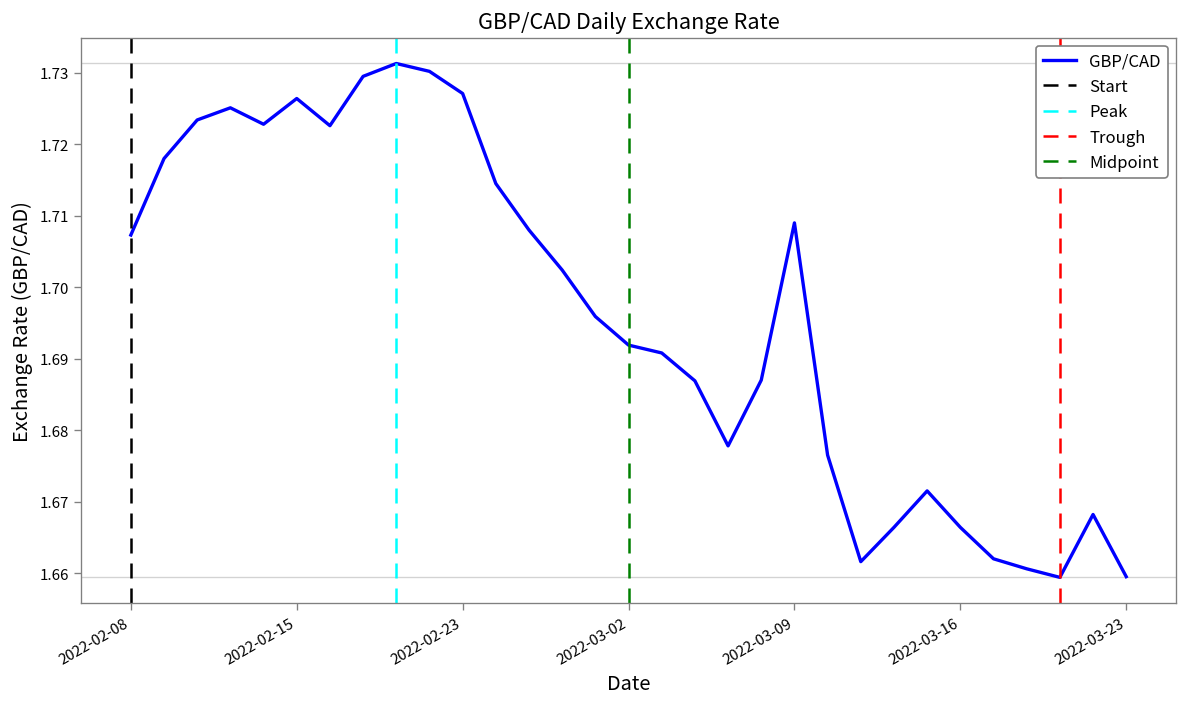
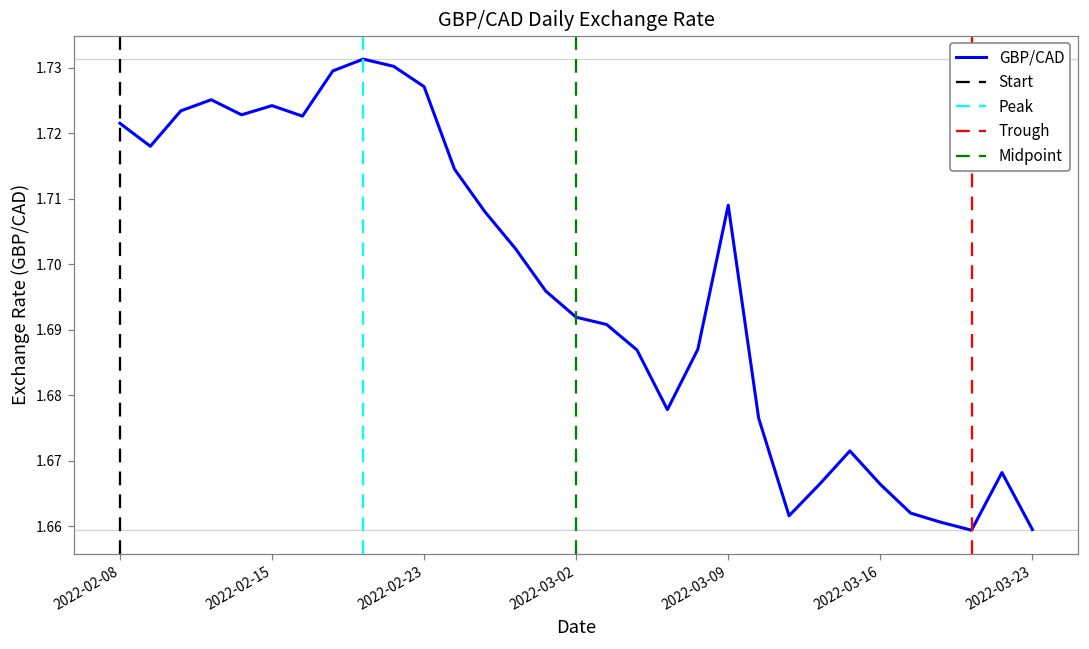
2022-02-08: 1.707 -> 1.722
2022-02-15: 1.726 -> 1.724
